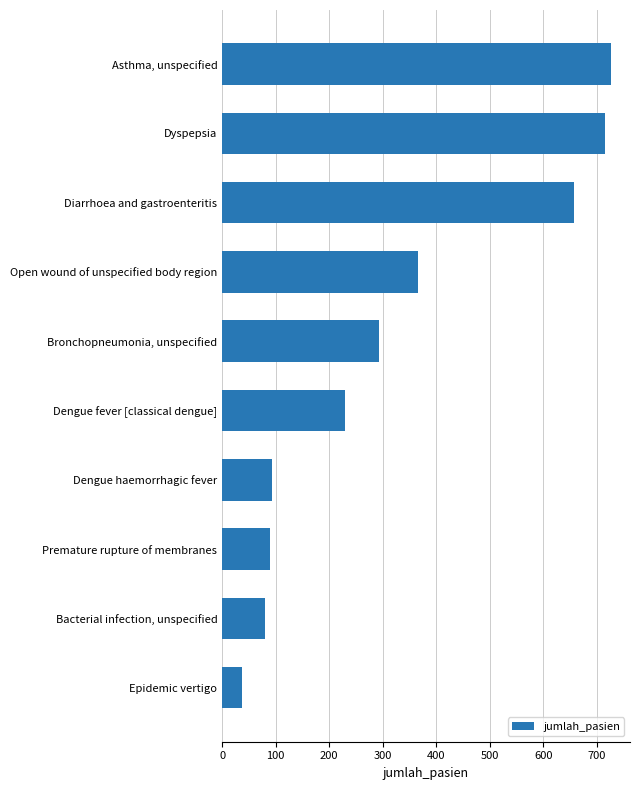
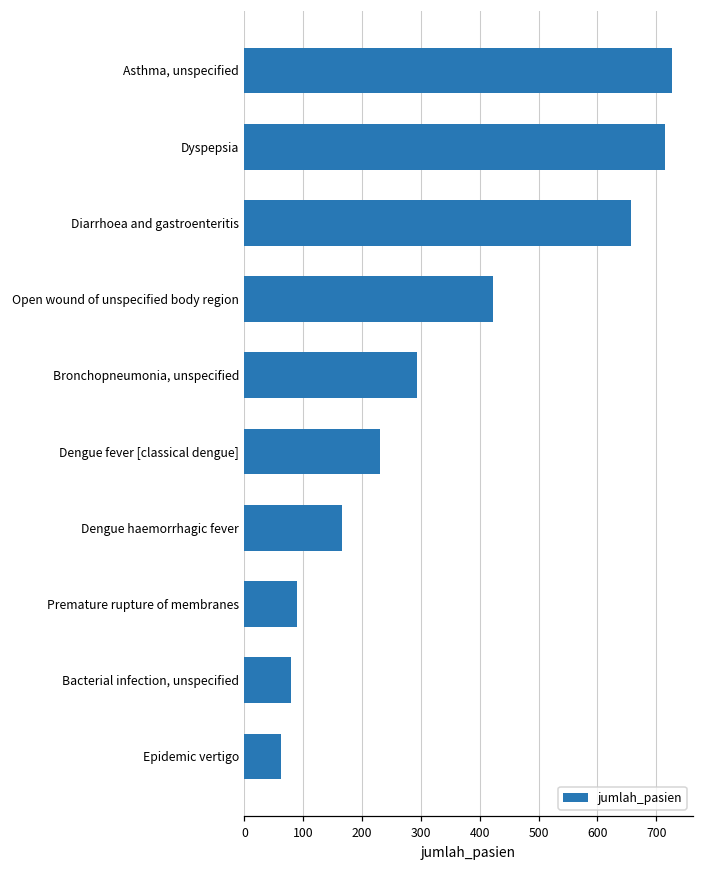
Open wound of unspecified body region: 370 -> 420
Dengue haemorrhagic fever: 90 -> 170
Epidemic vertigo: 40 -> 60
